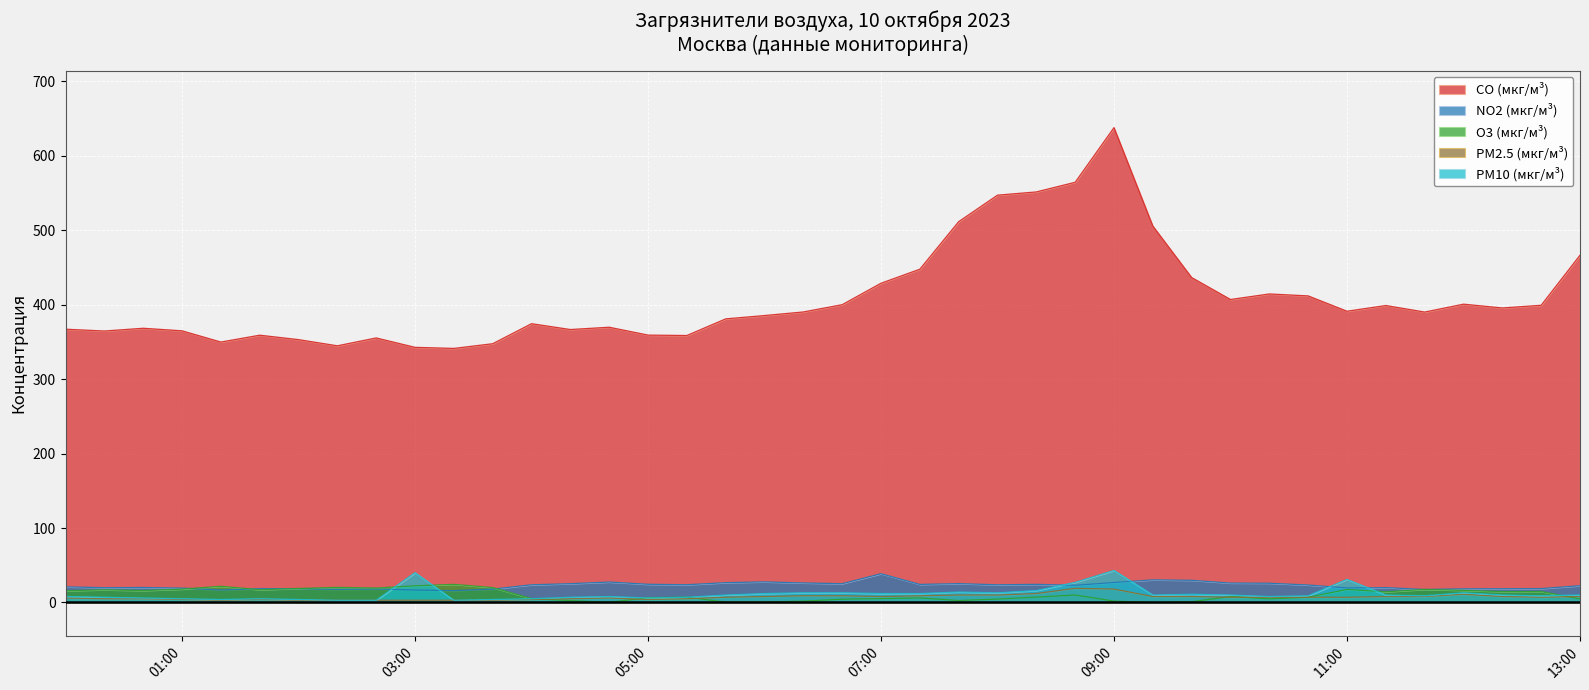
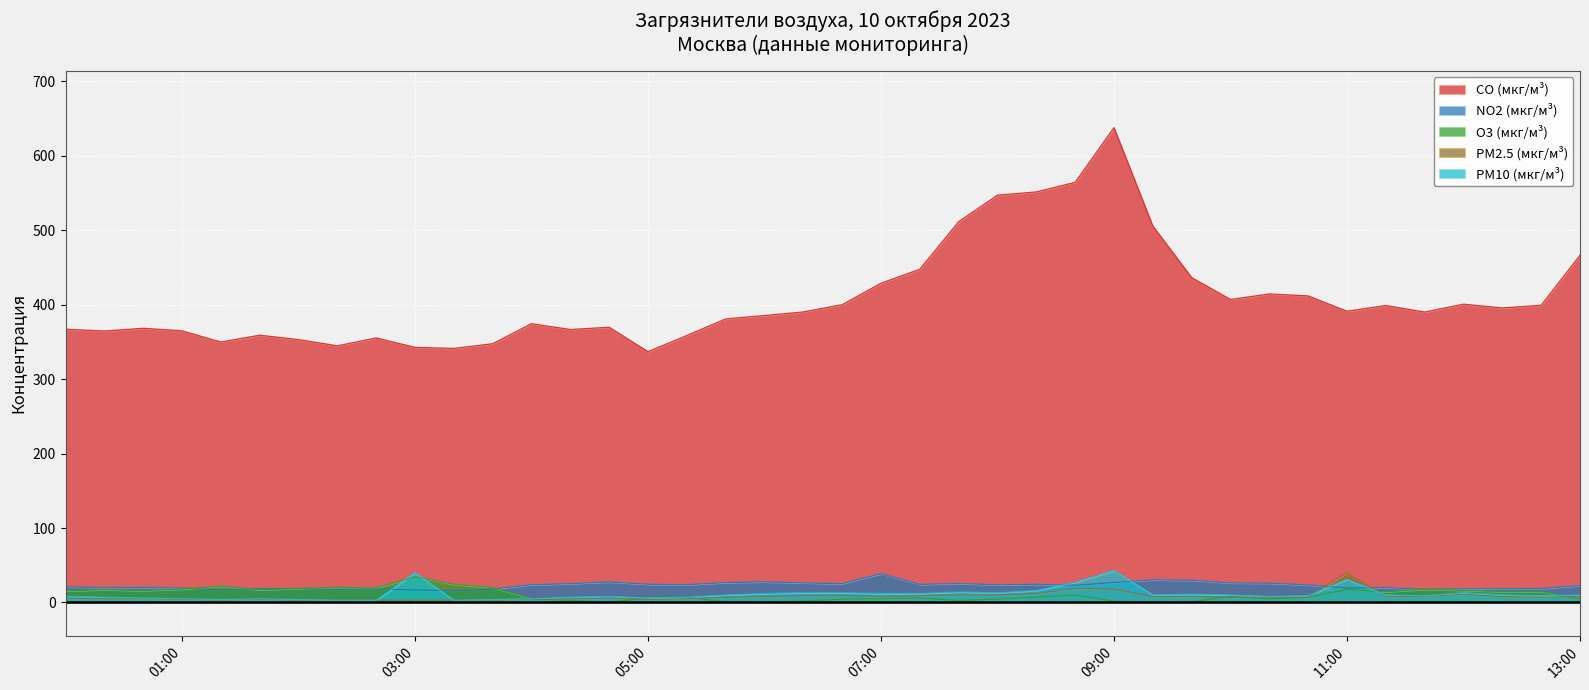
O3 (мкг/м³), 03:00: 20 -> 30
CO (мкг/м³), 05:00: 360 -> 340
PM2.5 (мкг/м³), 11:00: 10 -> 40
